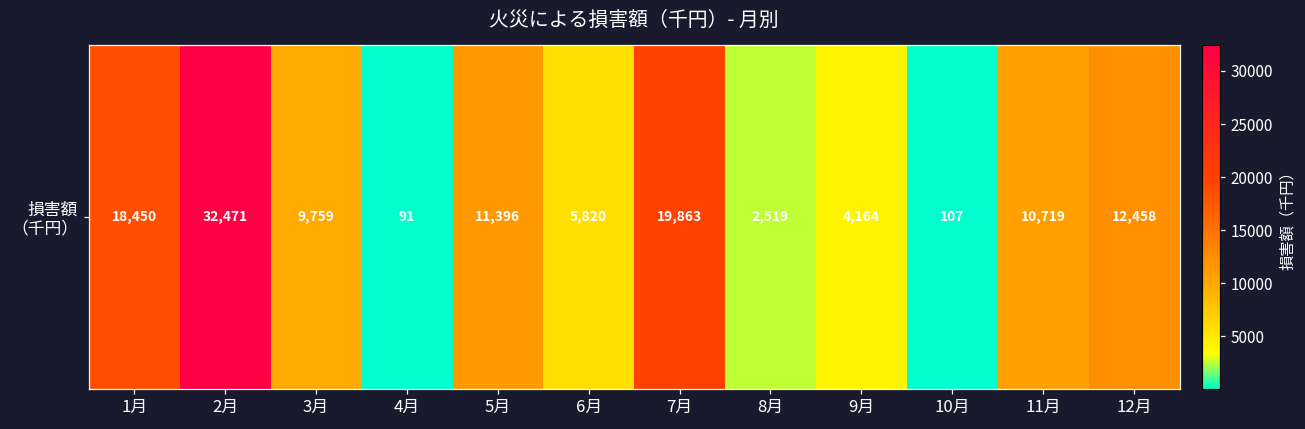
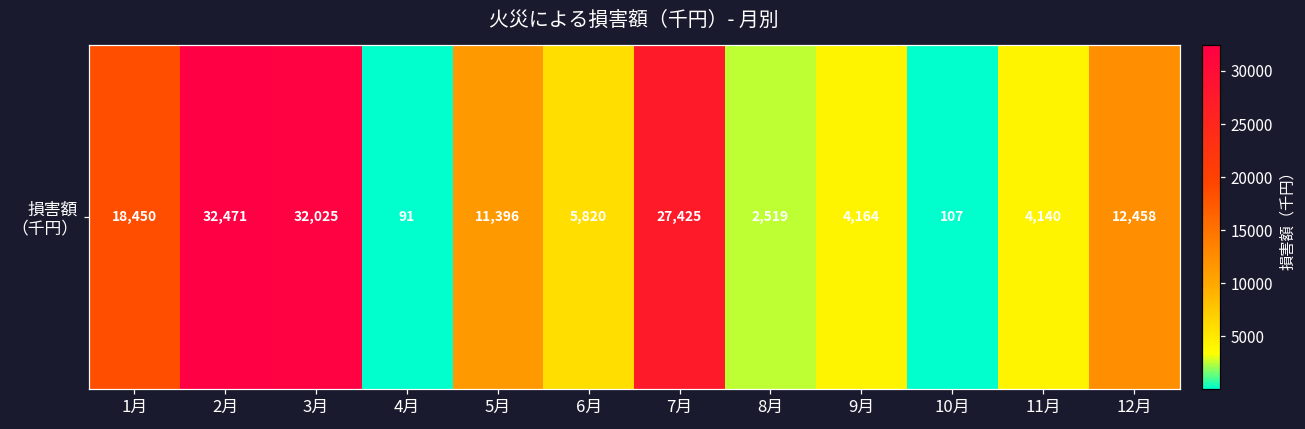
損害額 （千円）, 3月: 9,759 -> 32,025
損害額 （千円）, 7月: 19,863 -> 27,425
損害額 （千円）, 11月: 10,719 -> 4,140
